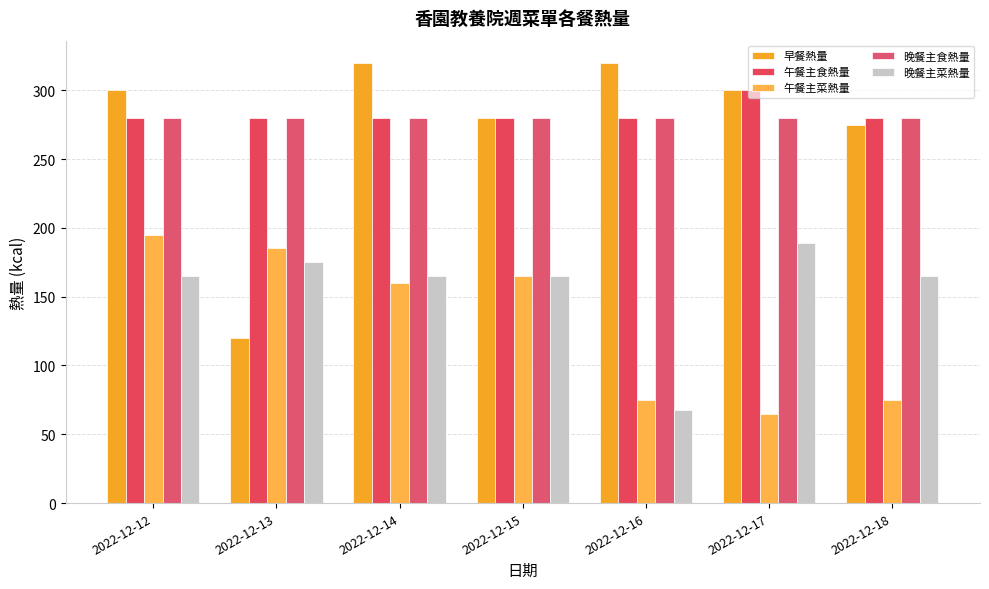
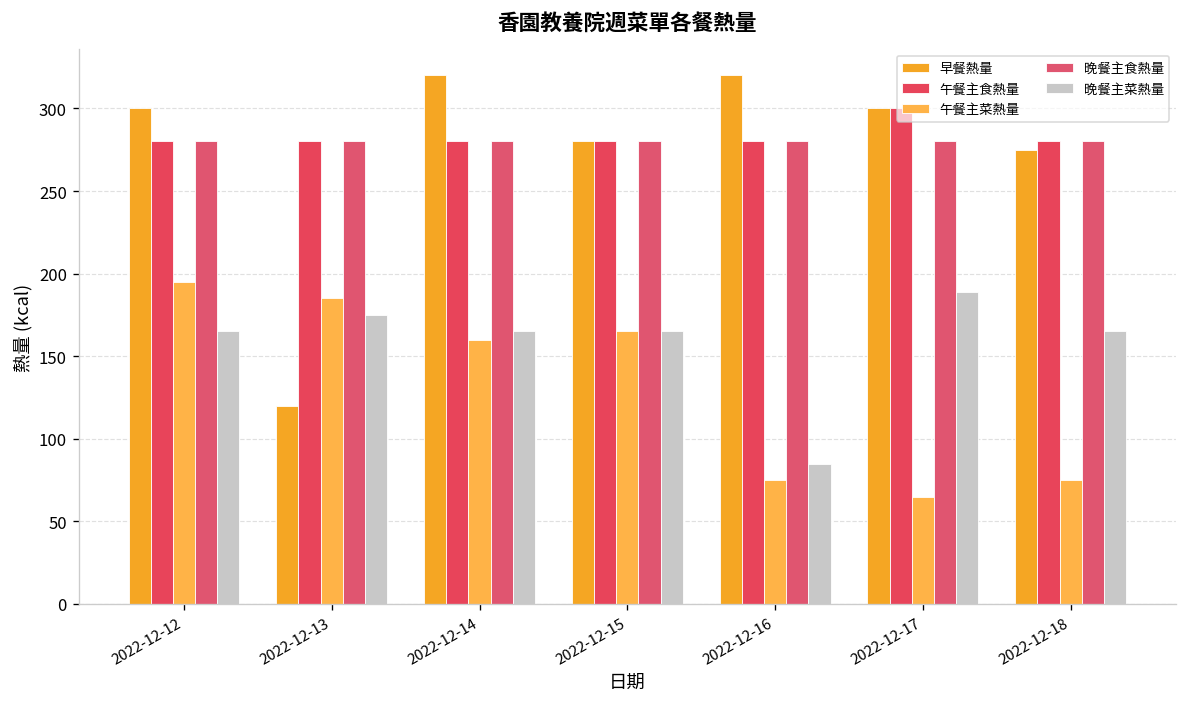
晚餐主菜熱量, 2022-12-16: 68 -> 85
